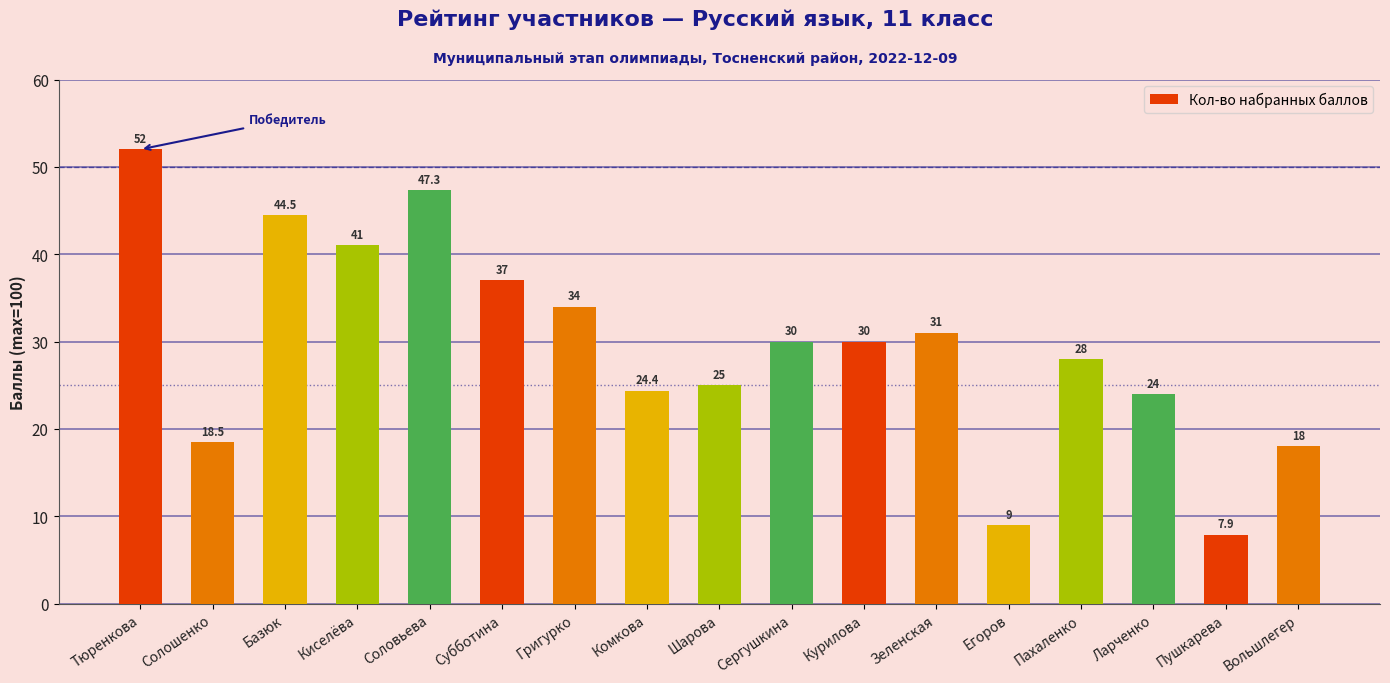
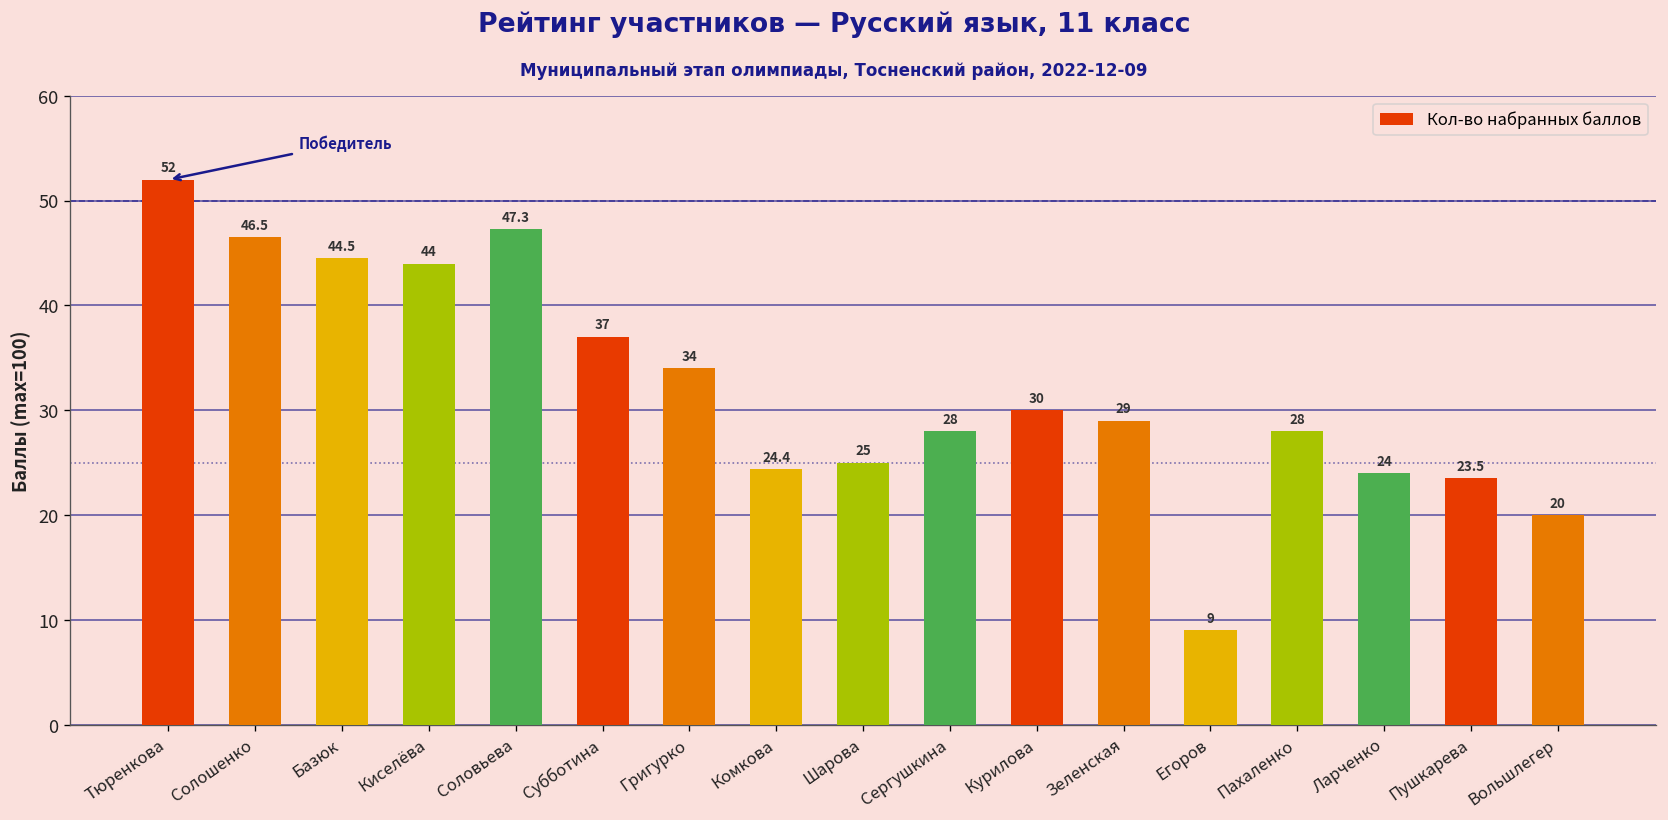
Солошенко: 18.5 -> 46.5
Киселёва: 41 -> 44
Сергушкина: 30 -> 28
Зеленская: 31 -> 29
Пушкарева: 7.9 -> 23.5
Вольшлегер: 18 -> 20
